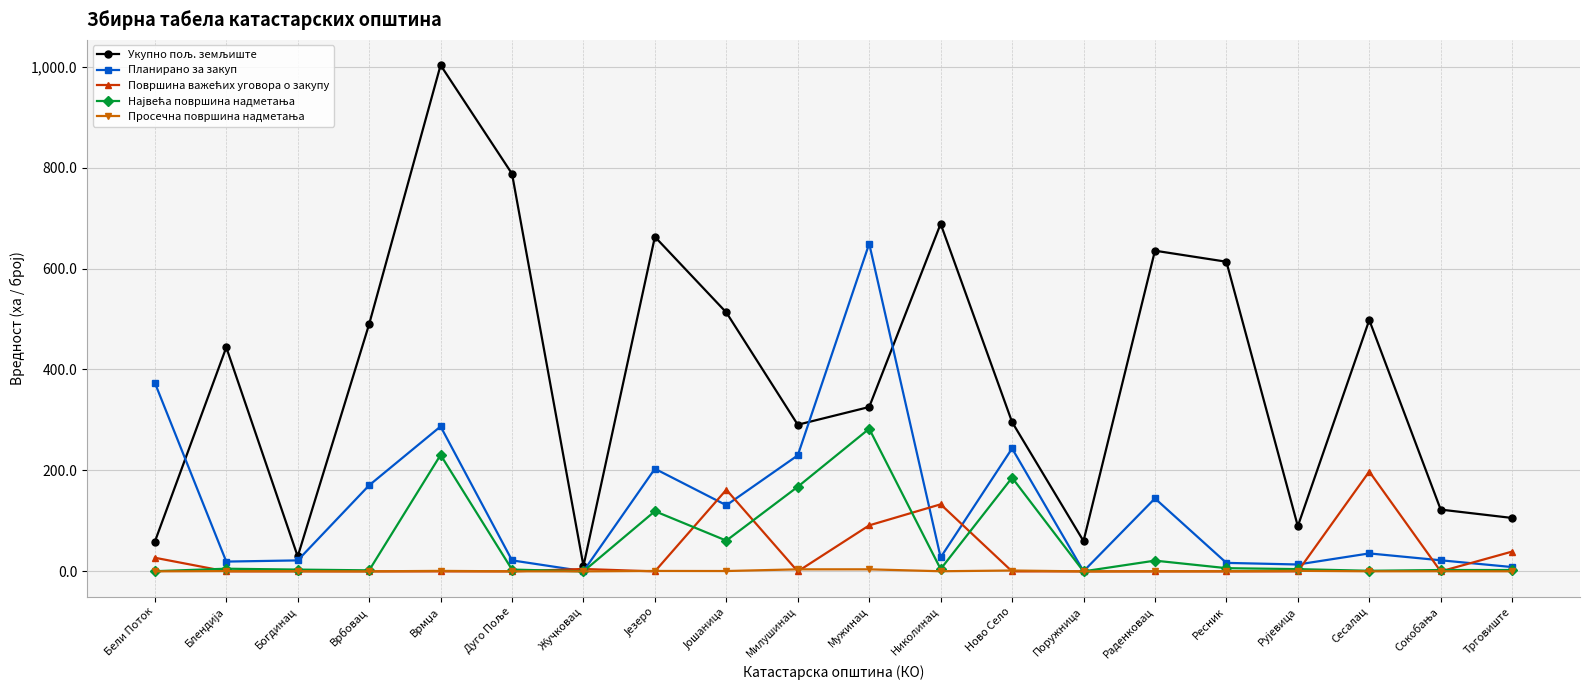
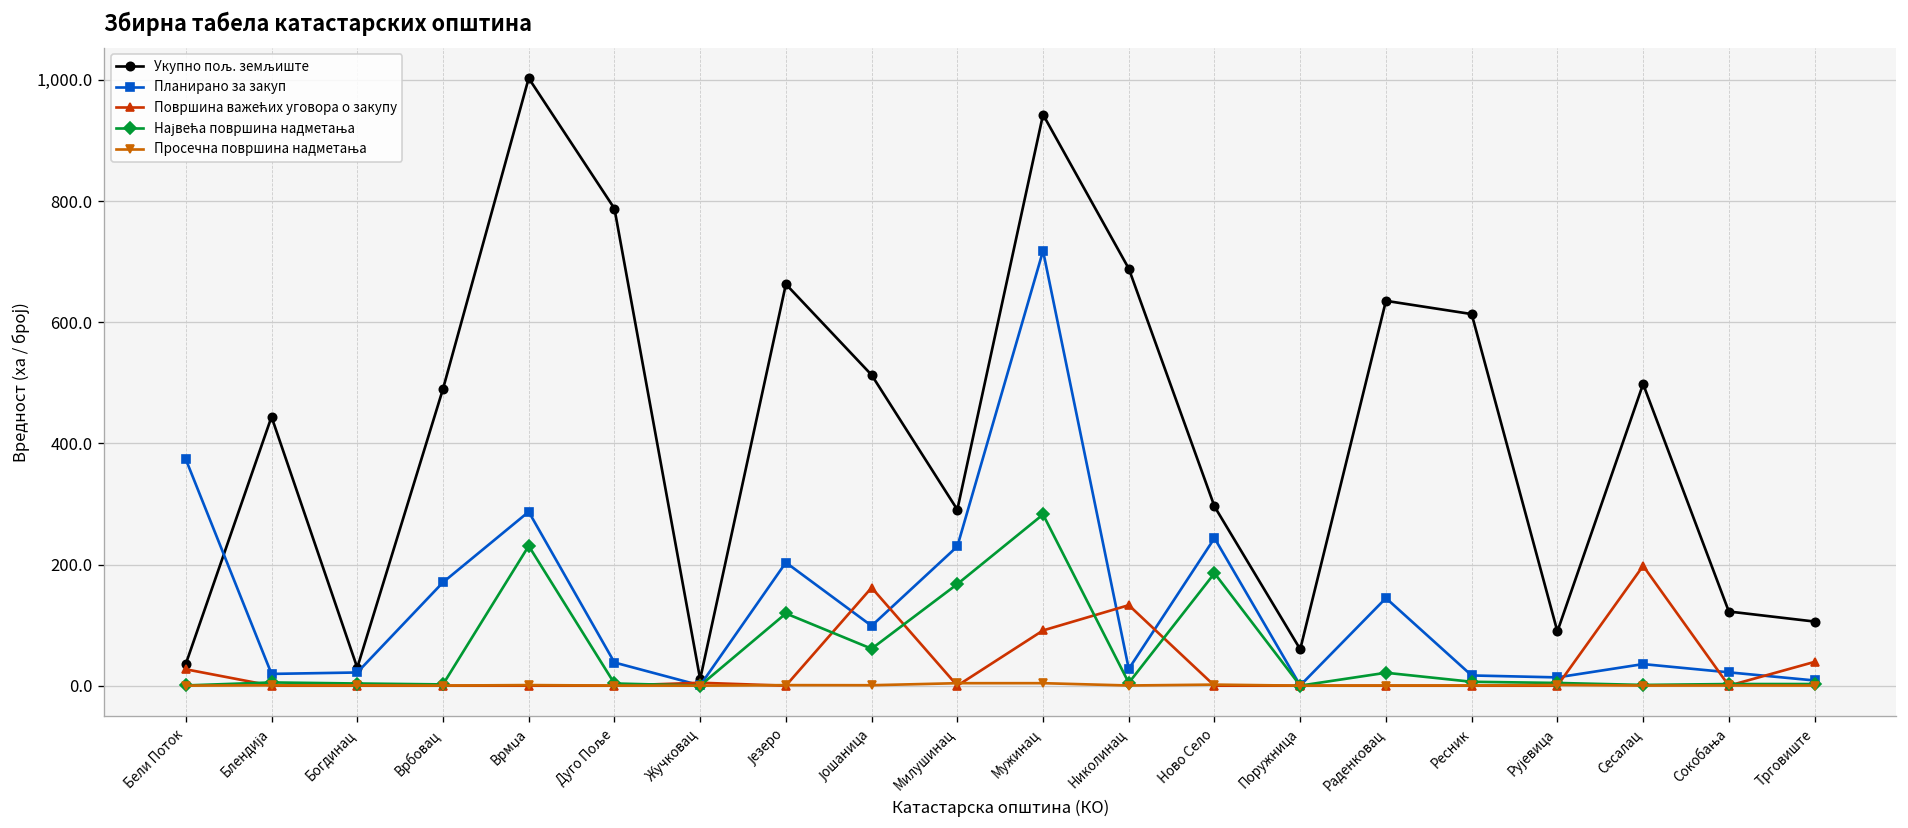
Укупно пољ. земљиште, Бели Поток: 60 -> 40
Планирано за закуп, Дуго Поље: 20 -> 40
Планирано за закуп, Јошаница: 130 -> 100
Укупно пољ. земљиште, Мужинац: 330 -> 940
Планирано за закуп, Мужинац: 650 -> 720
